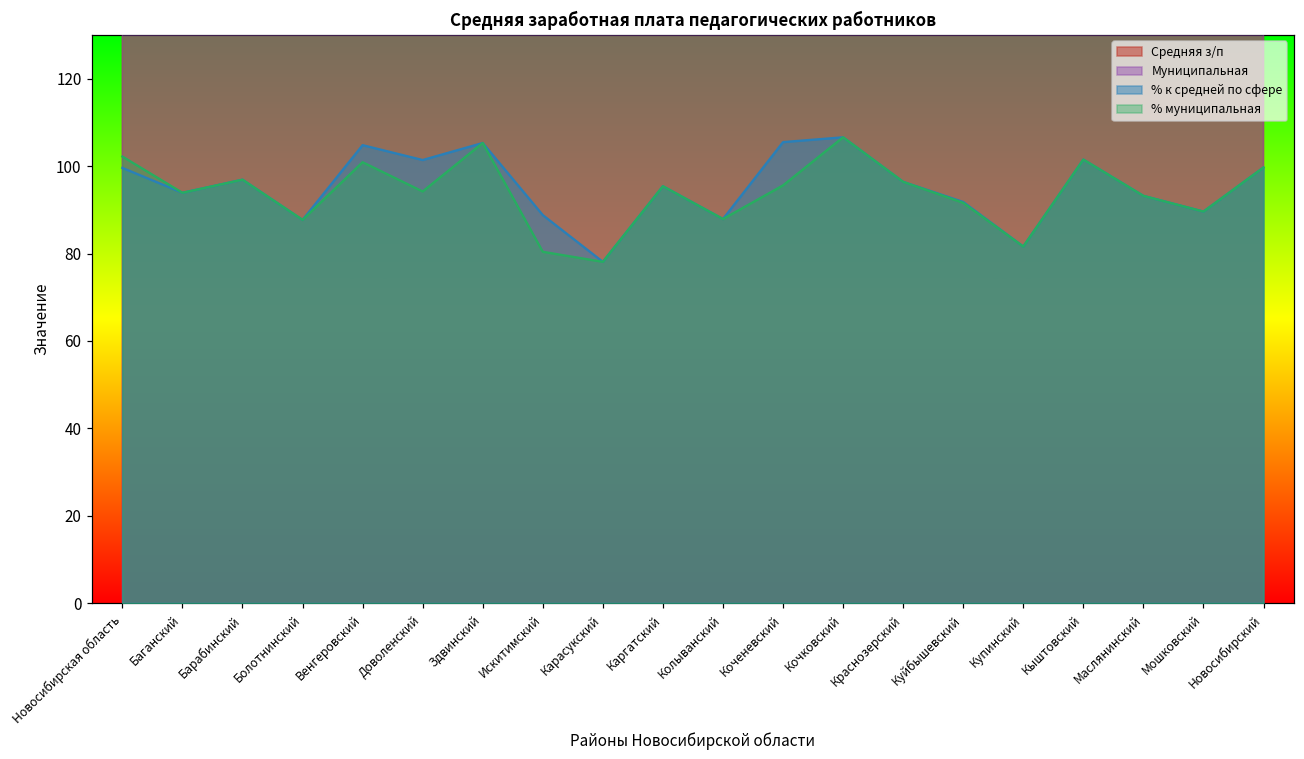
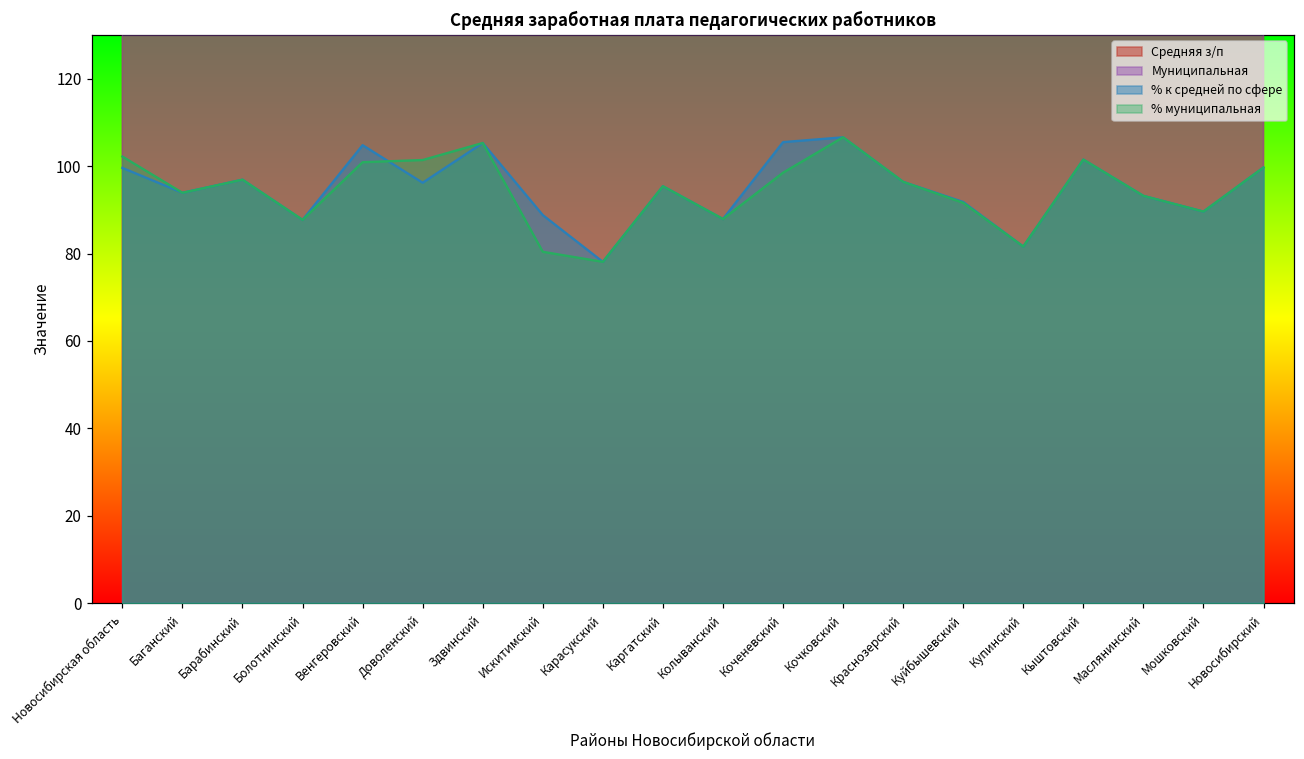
% к средней по сфере, Доволенский: 101 -> 96
% муниципальная, Доволенский: 94 -> 101
% муниципальная, Коченевский: 96 -> 99
